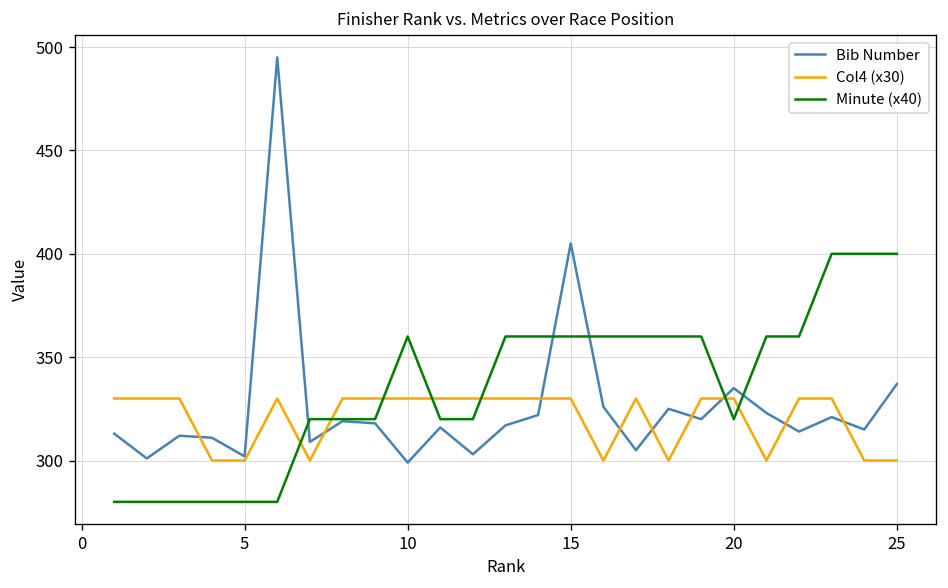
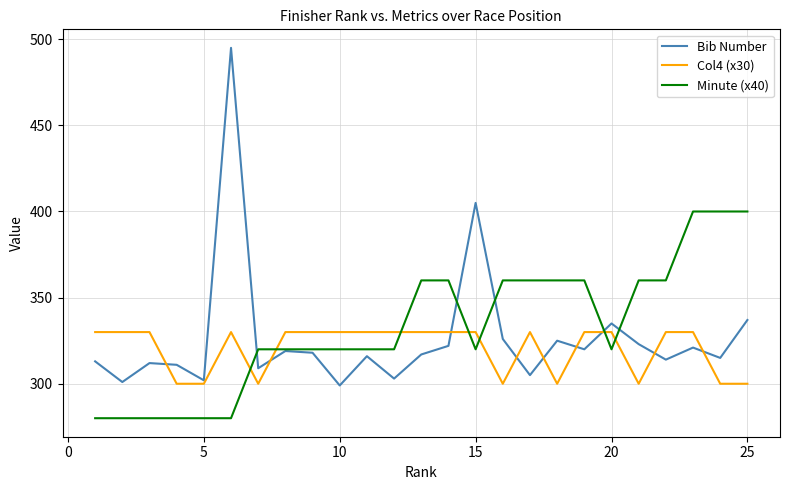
Minute (x40), 10: 360 -> 320
Minute (x40), 15: 360 -> 320
